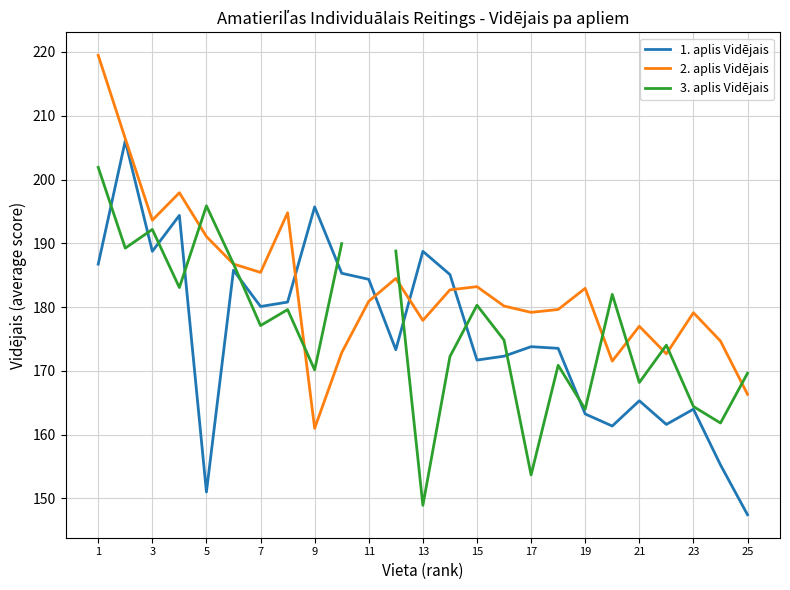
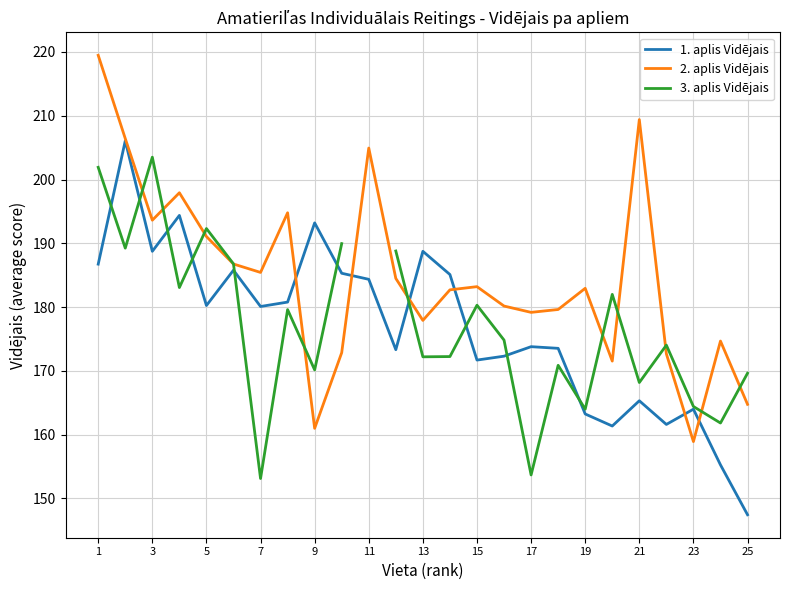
3. aplis Vidējais, 3: 192 -> 204
1. aplis Vidējais, 5: 151 -> 180
3. aplis Vidējais, 5: 196 -> 192
3. aplis Vidējais, 7: 177 -> 153
1. aplis Vidējais, 9: 196 -> 193
2. aplis Vidējais, 11: 181 -> 205
3. aplis Vidējais, 13: 149 -> 172
2. aplis Vidējais, 21: 177 -> 209
2. aplis Vidējais, 23: 179 -> 159
2. aplis Vidējais, 25: 166 -> 165
